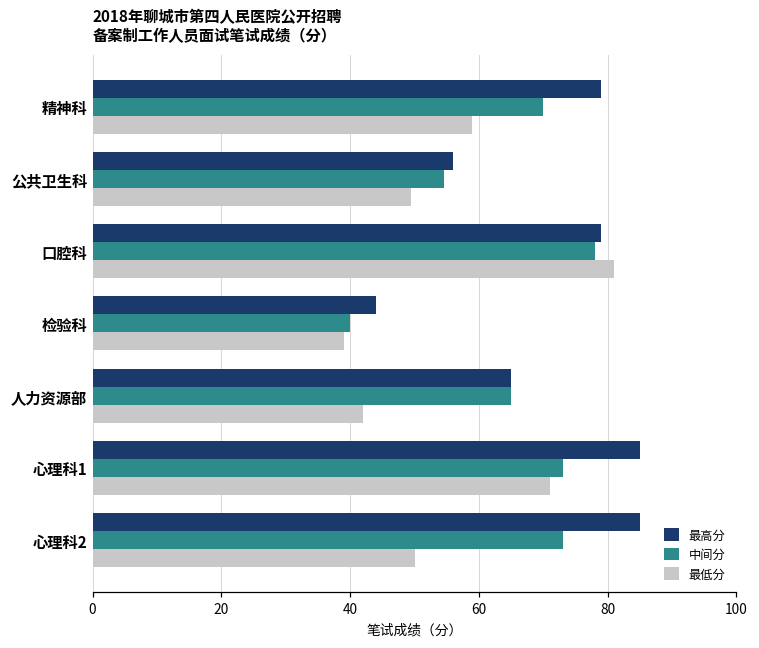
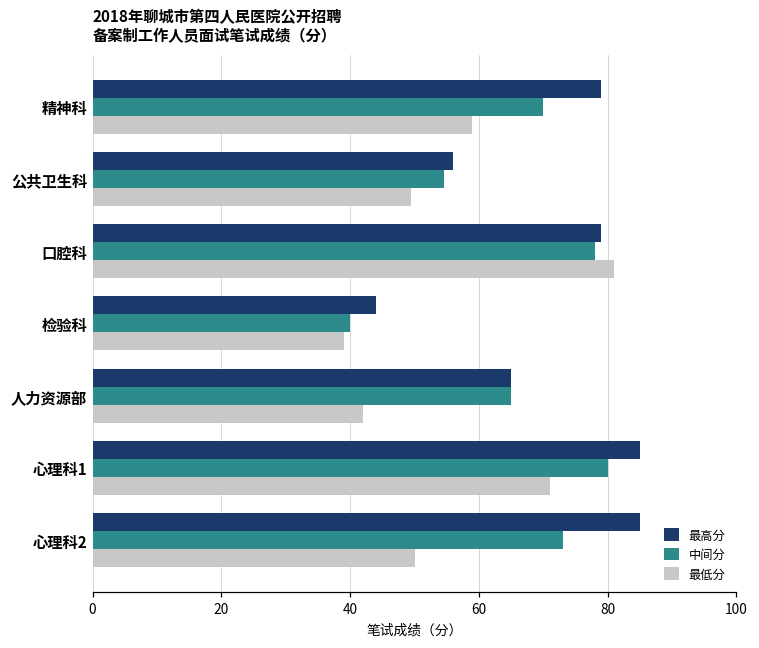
中间分, 心理科1: 73 -> 80
